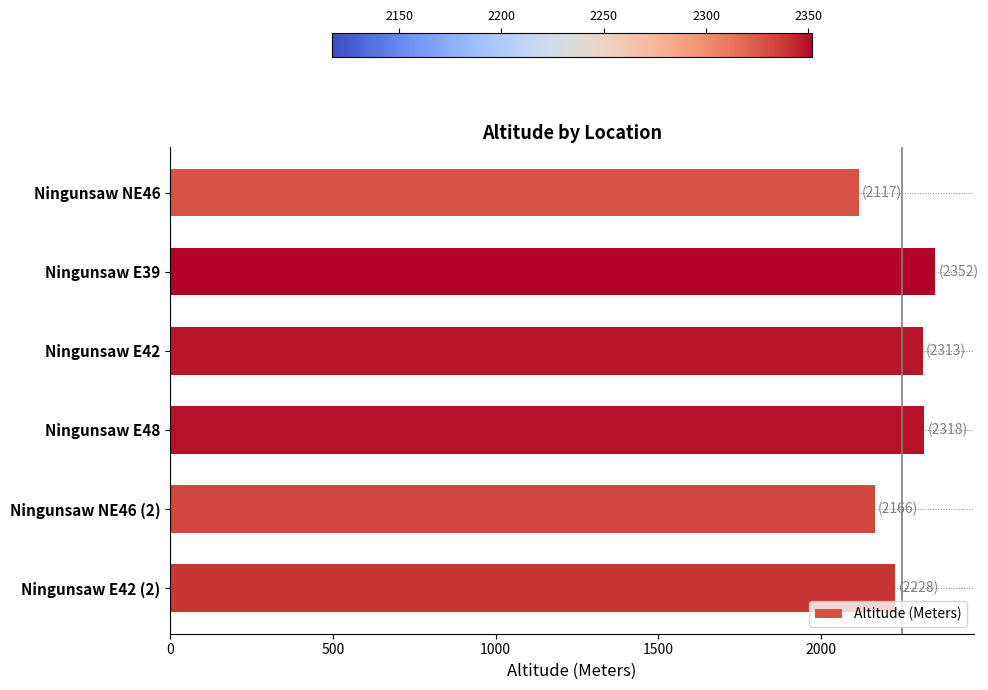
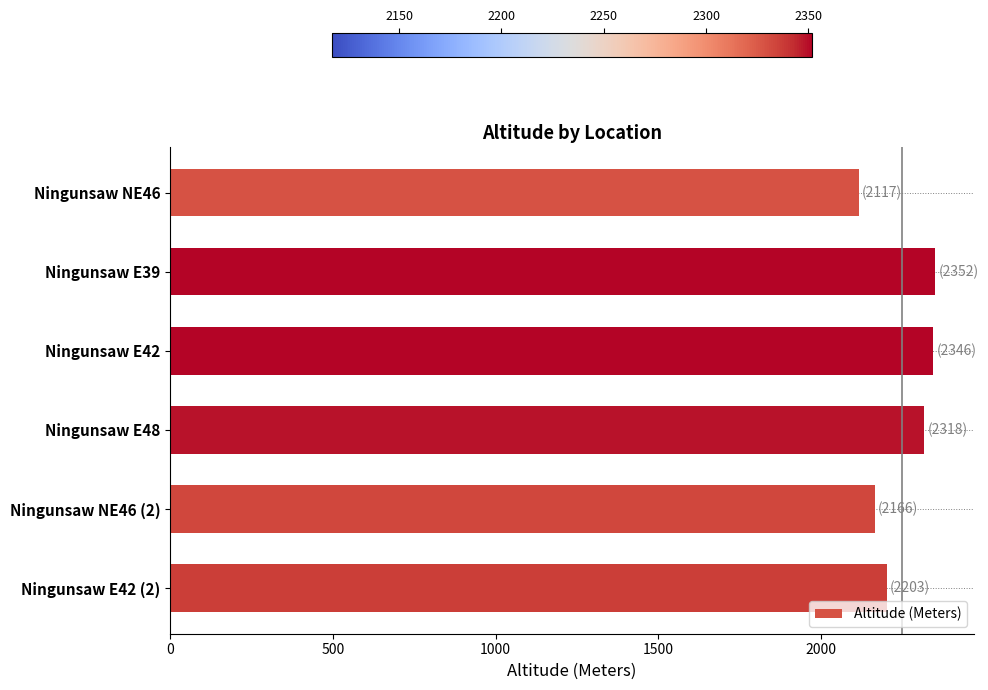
Ningunsaw E42: (2313) -> (2346)
Ningunsaw E42 (2): (2228) -> (2203)
